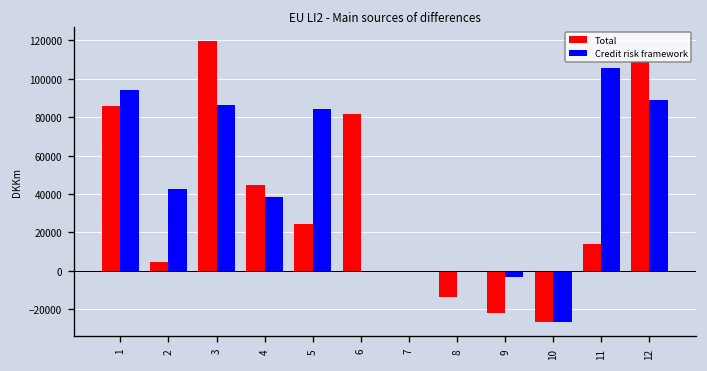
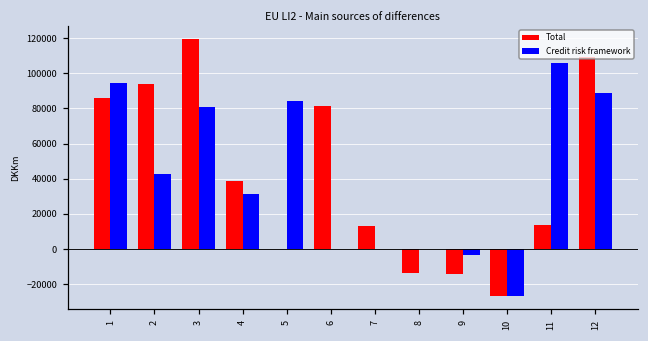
Total, 2: 5000 -> 94000
Credit risk framework, 3: 86000 -> 81000
Total, 4: 45000 -> 38000
Credit risk framework, 4: 38000 -> 31000
Total, 5: 25000 -> 0
Total, 7: 0 -> 13000
Total, 9: -22000 -> -14000
